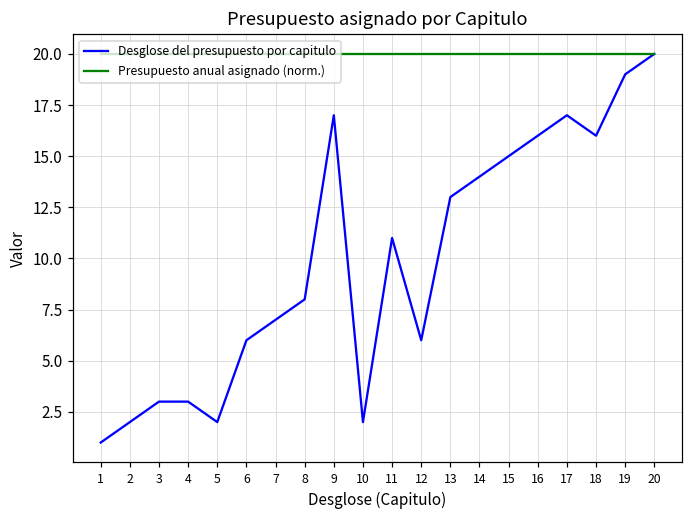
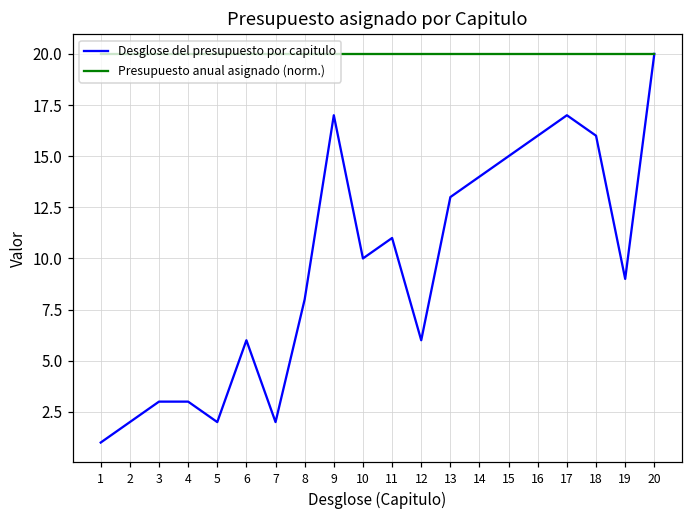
Desglose del presupuesto por capitulo, 7: 7 -> 2
Desglose del presupuesto por capitulo, 10: 2 -> 10
Desglose del presupuesto por capitulo, 19: 19 -> 9
